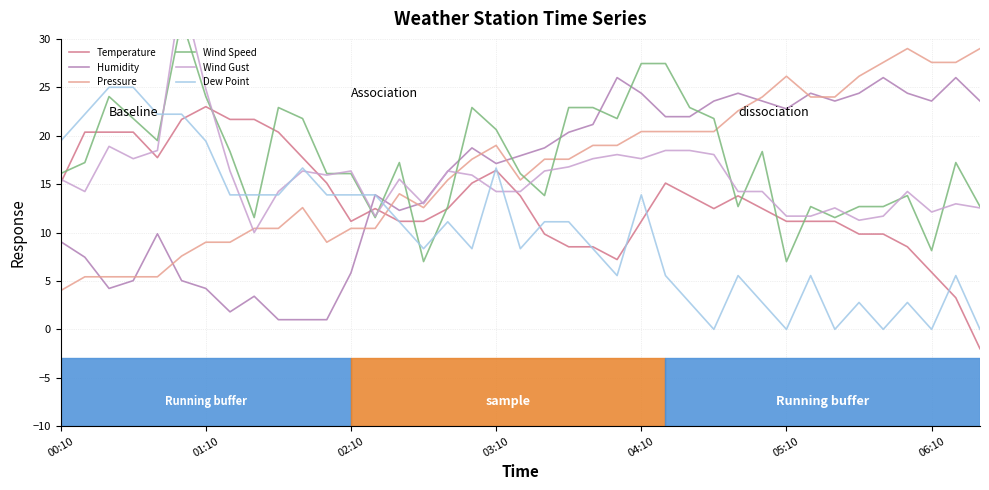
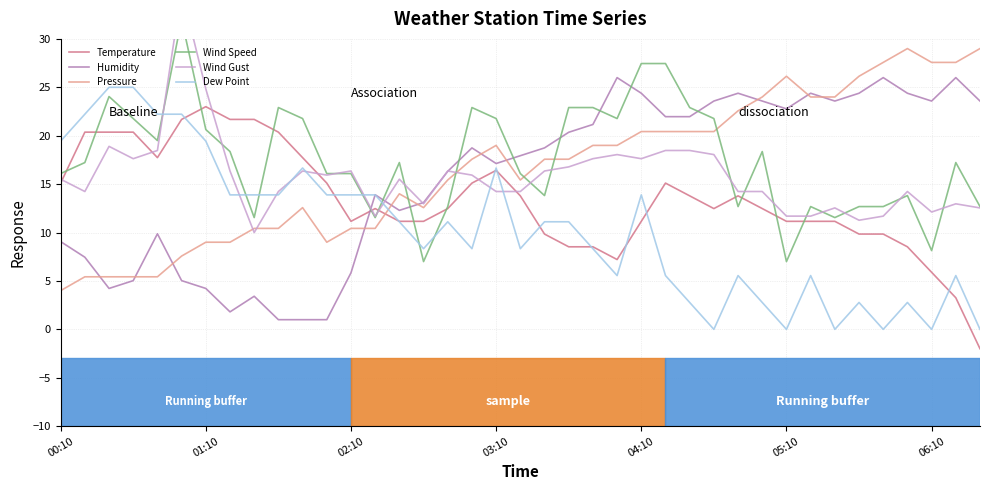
Wind Speed, 01:10: 24 -> 21
Wind Speed, 03:10: 21 -> 22
